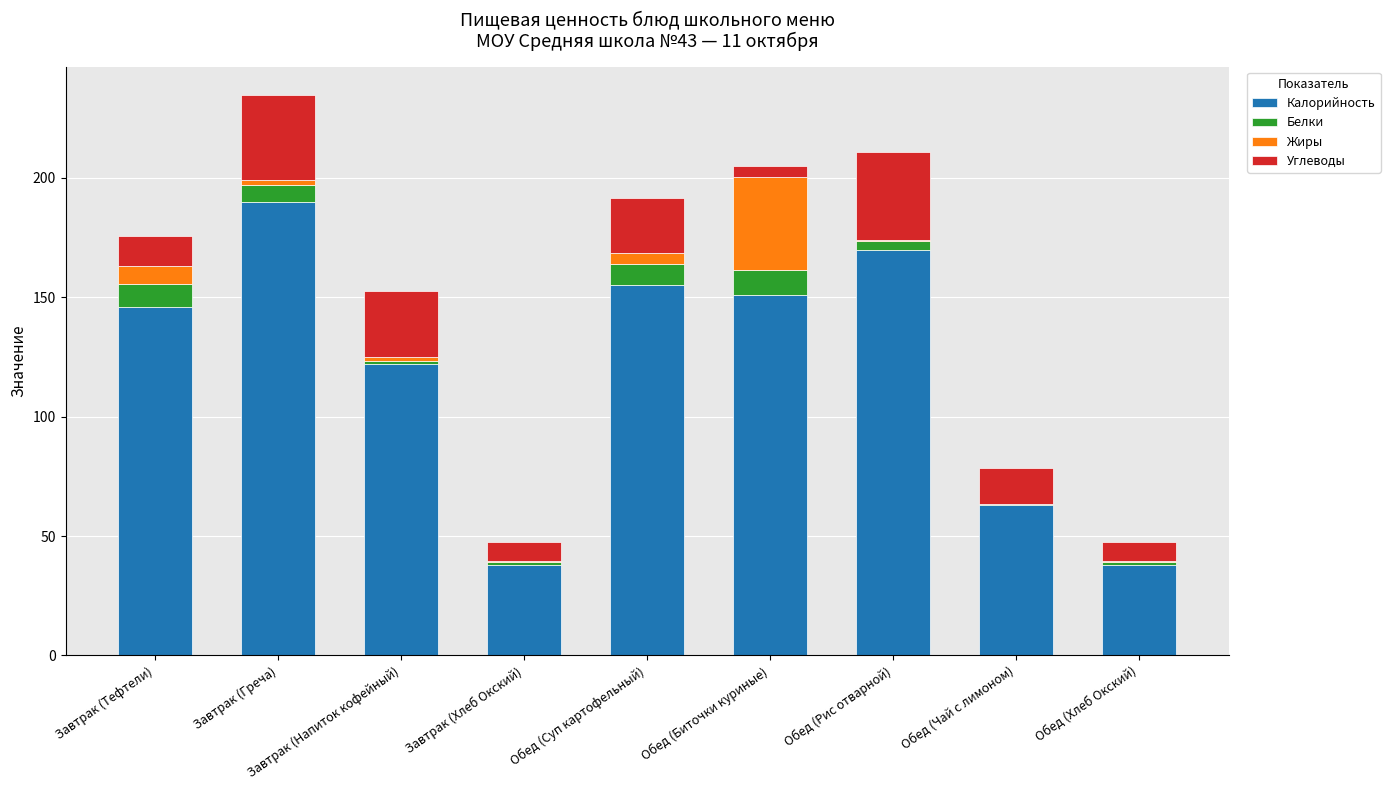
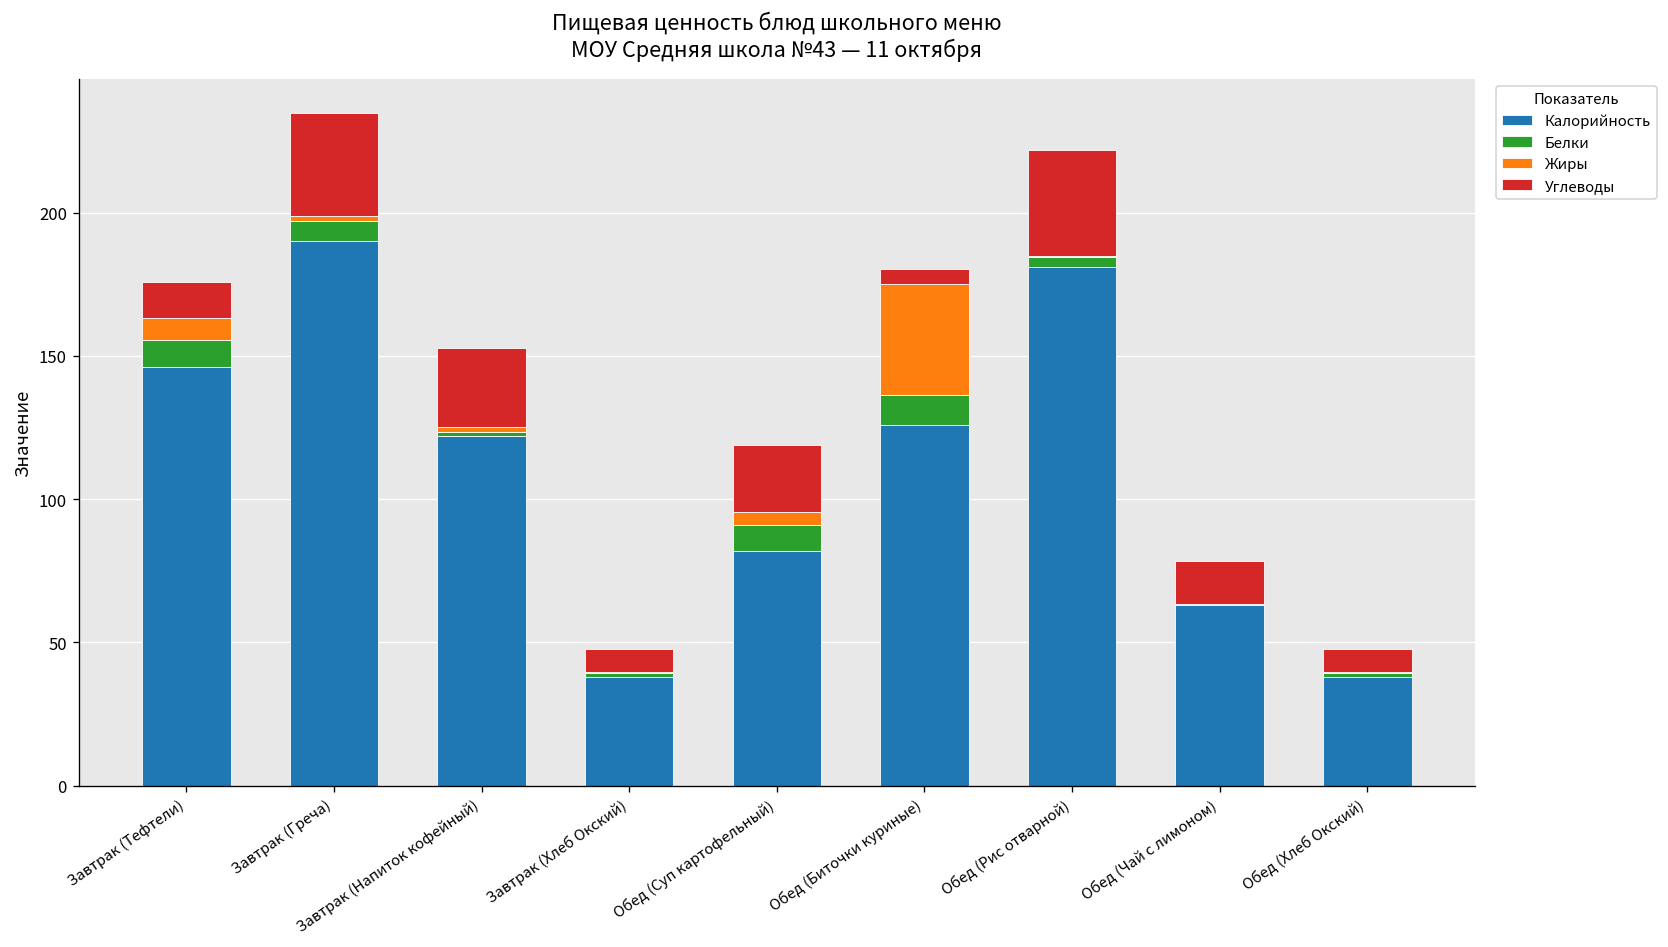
Калорийность, Обед (Суп картофельный): 155 -> 82
Калорийность, Обед (Биточки куриные): 151 -> 126
Калорийность, Обед (Рис отварной): 170 -> 181
